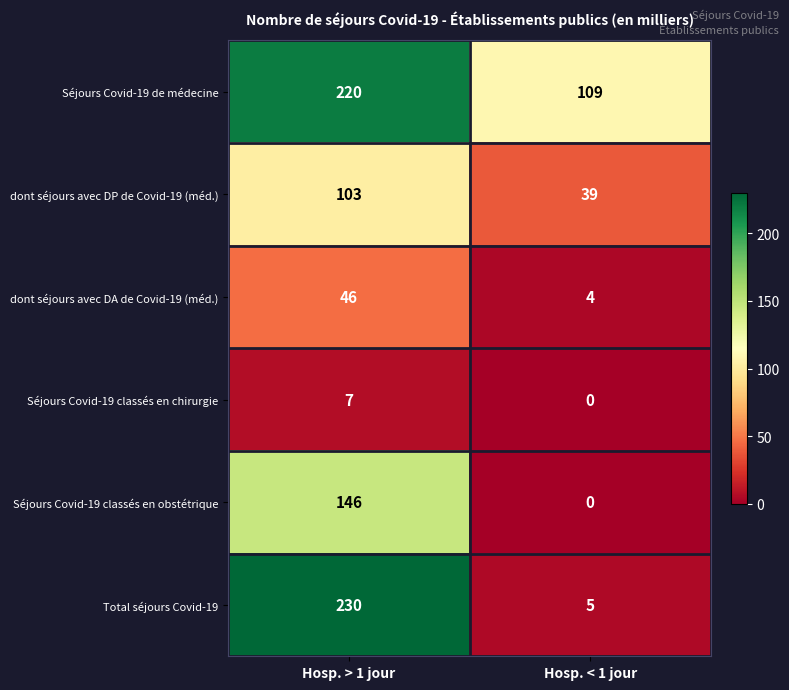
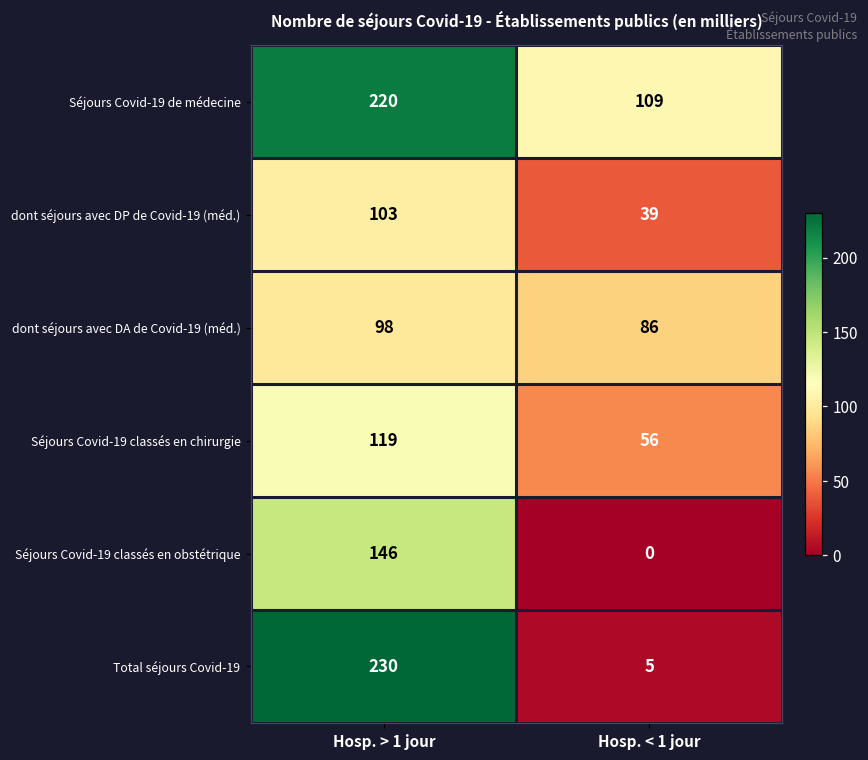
dont séjours avec DA de Covid-19 (méd.), Hosp. > 1 jour: 46 -> 98
dont séjours avec DA de Covid-19 (méd.), Hosp. < 1 jour: 4 -> 86
Séjours Covid-19 classés en chirurgie, Hosp. > 1 jour: 7 -> 119
Séjours Covid-19 classés en chirurgie, Hosp. < 1 jour: 0 -> 56
